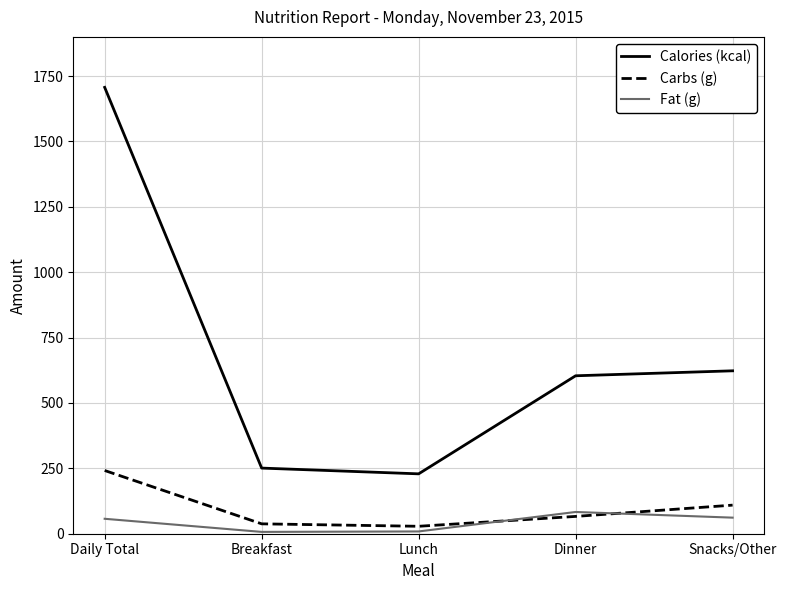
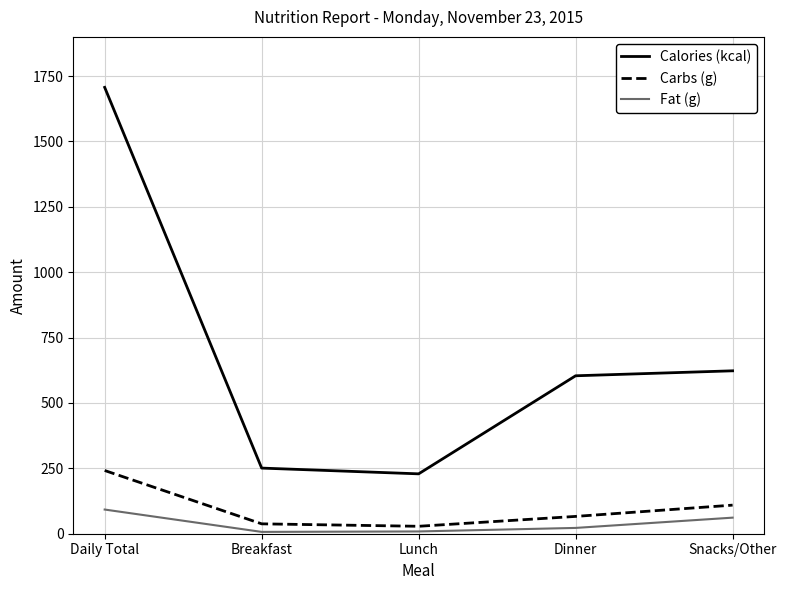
Fat (g), Daily Total: 60 -> 90
Fat (g), Dinner: 80 -> 20
